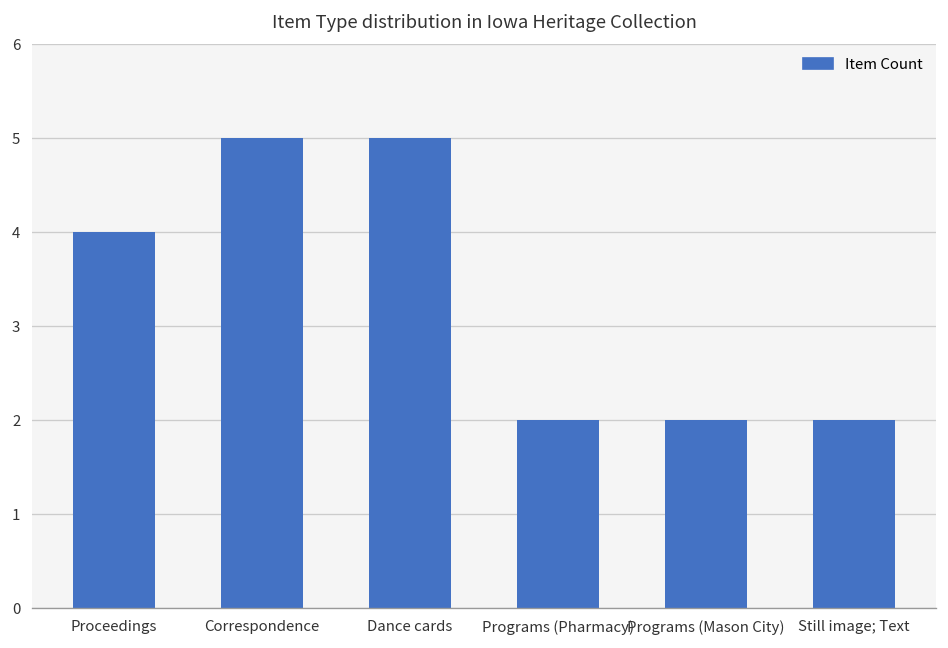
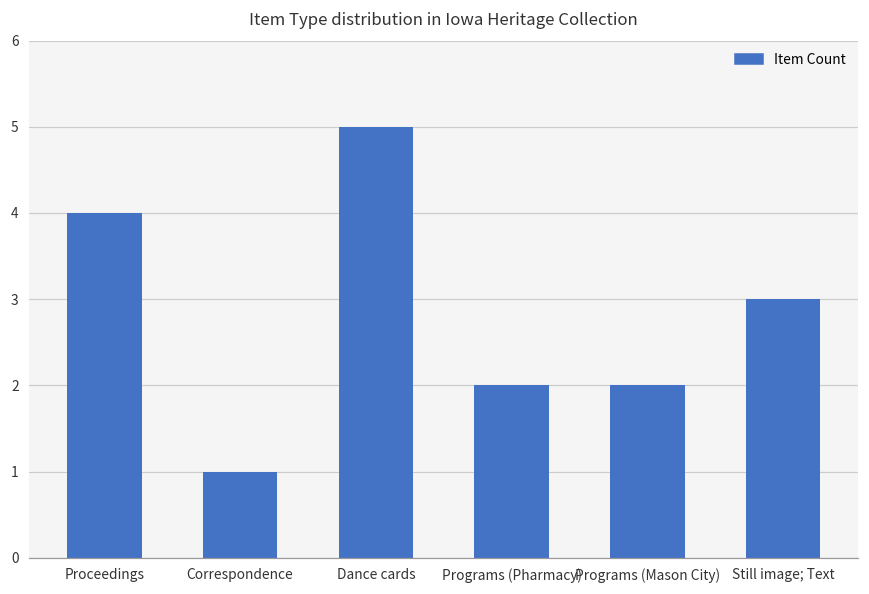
Correspondence: 5 -> 1
Still image; Text: 2 -> 3
